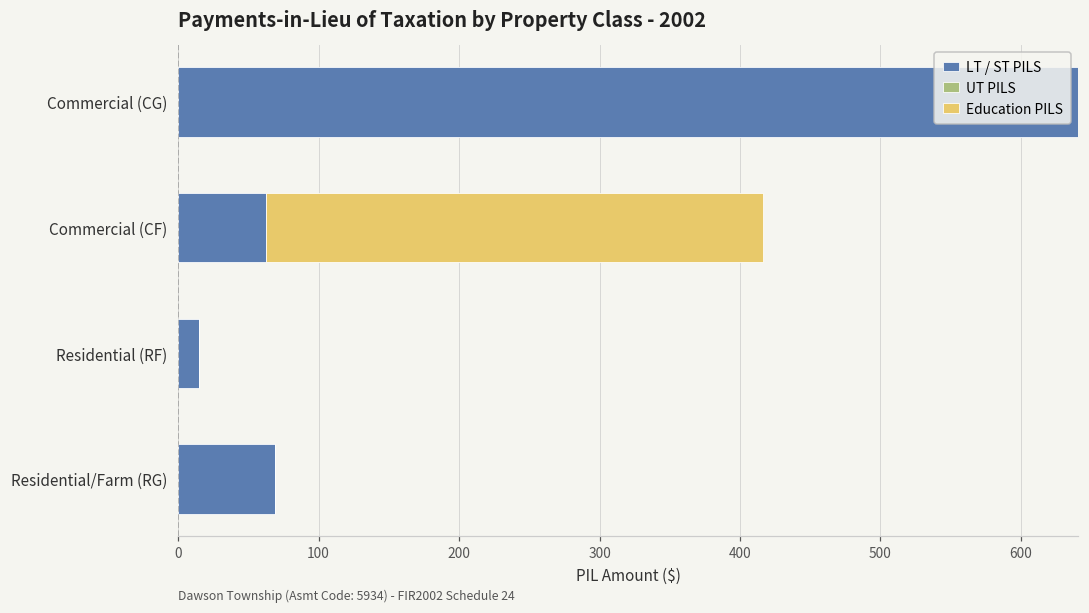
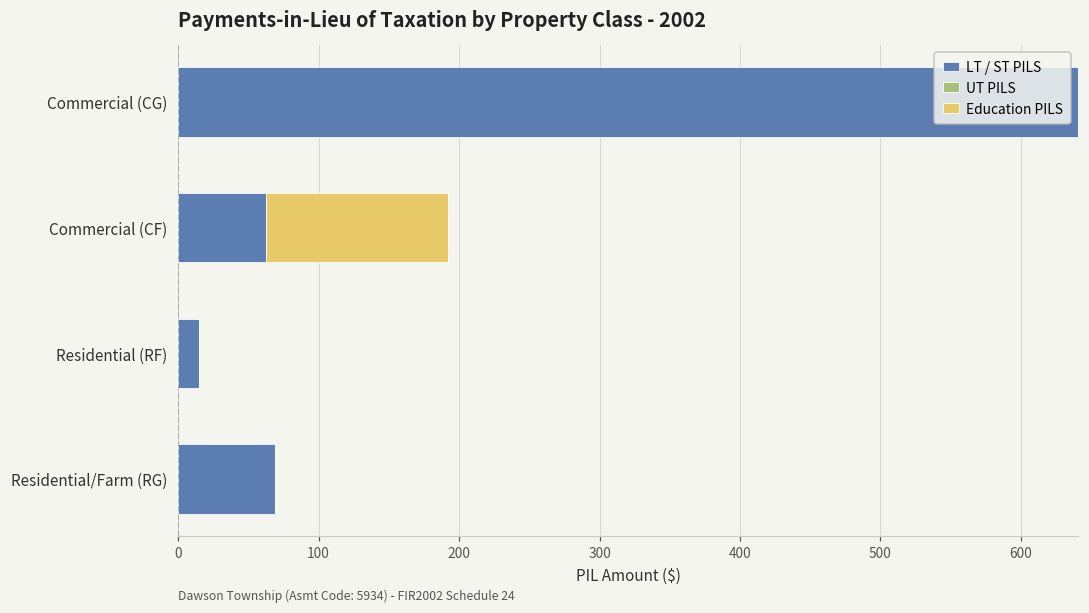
Education PILS, Commercial (CF): 354 -> 130
